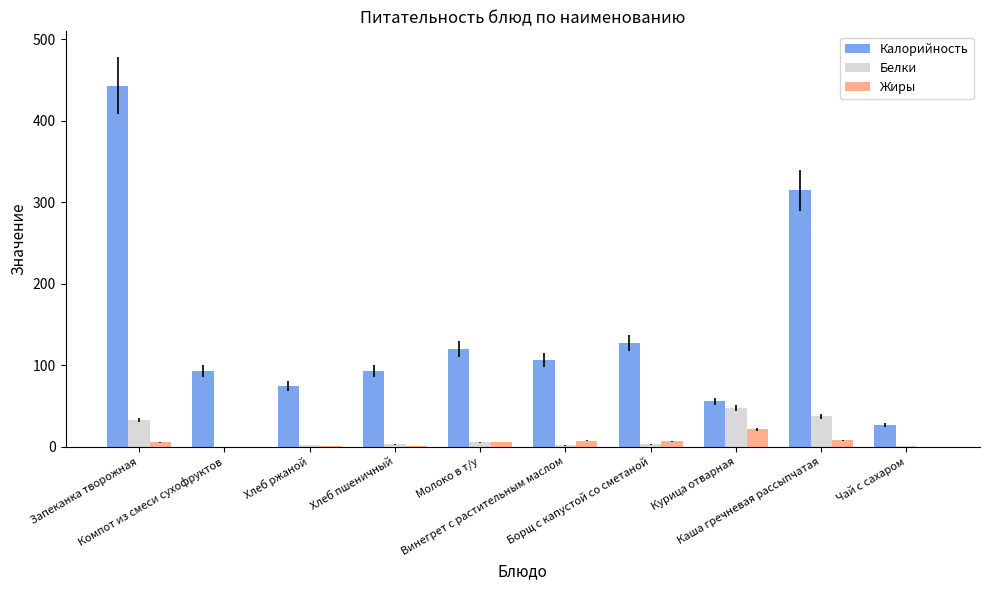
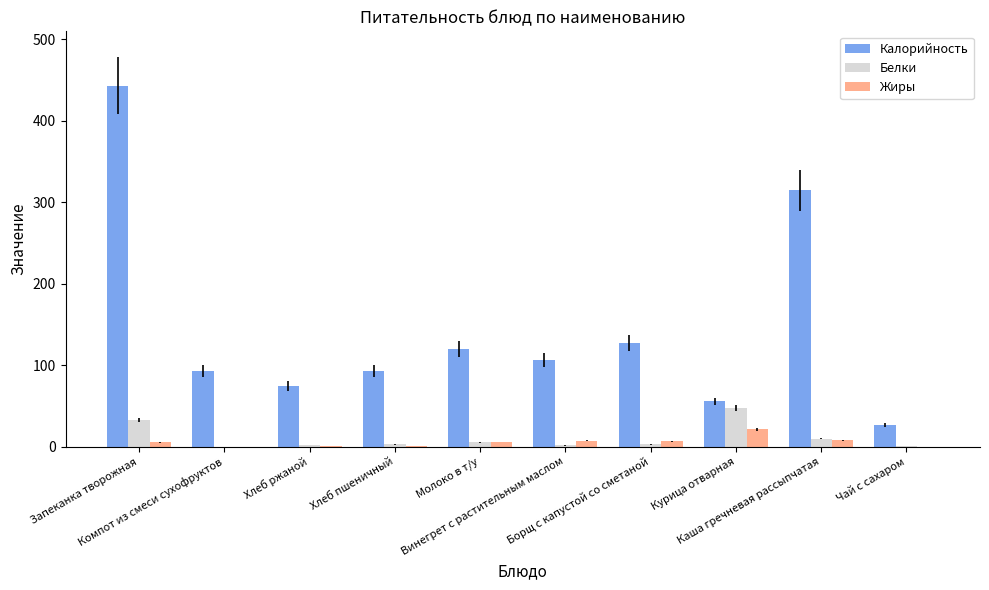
Белки, Каша гречневая рассыпчатая: 40 -> 10
